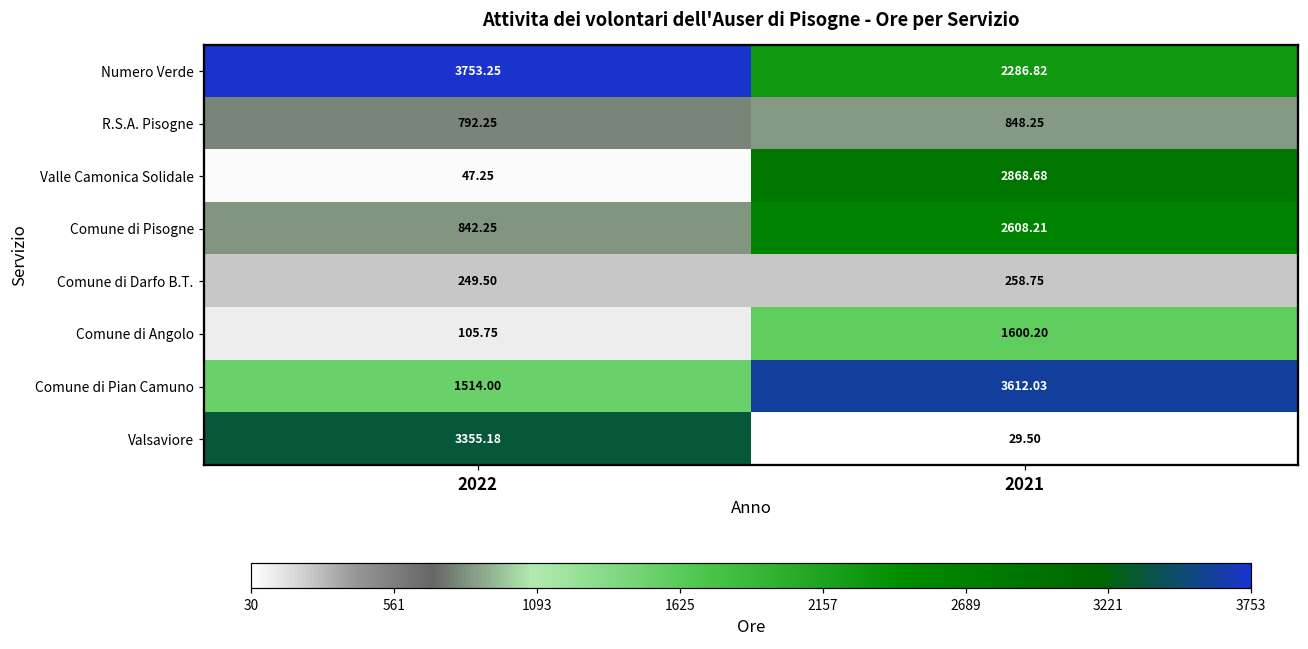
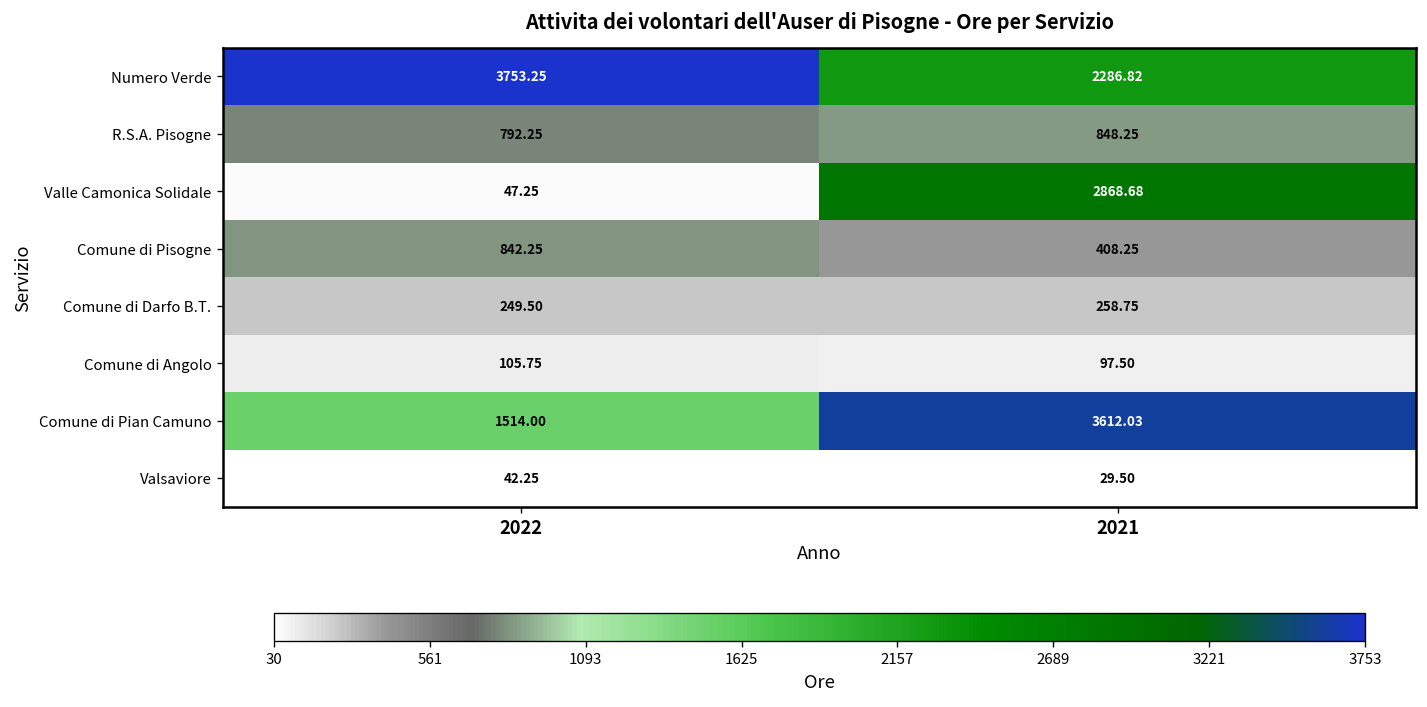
Comune di Pisogne, 2021: 2608.21 -> 408.25
Comune di Angolo, 2021: 1600.20 -> 97.50
Valsaviore, 2022: 3355.18 -> 42.25
